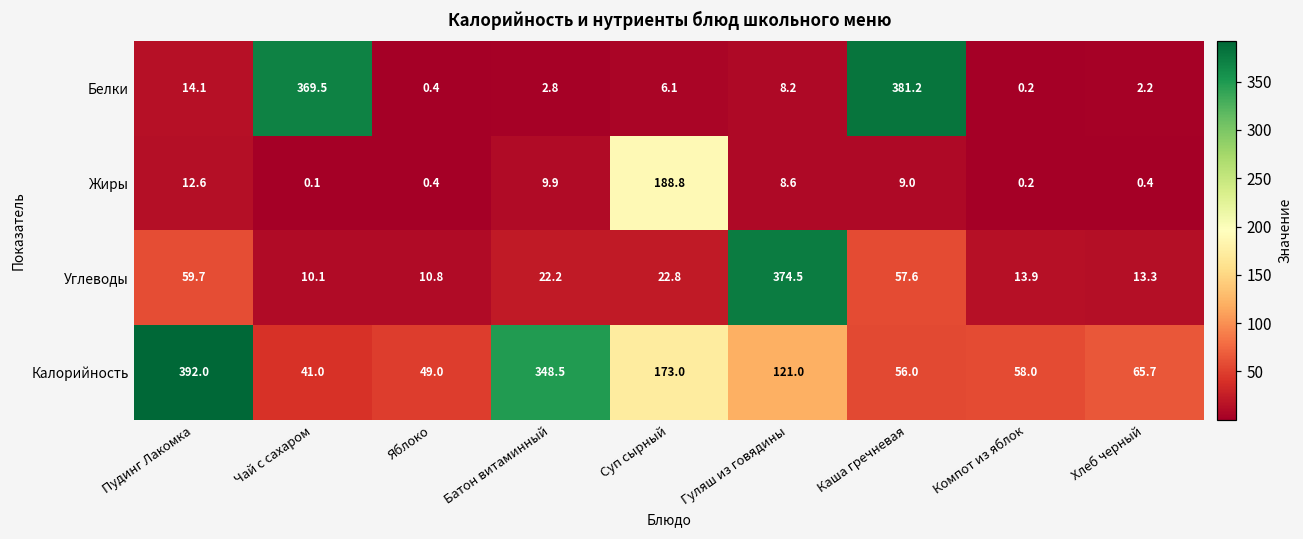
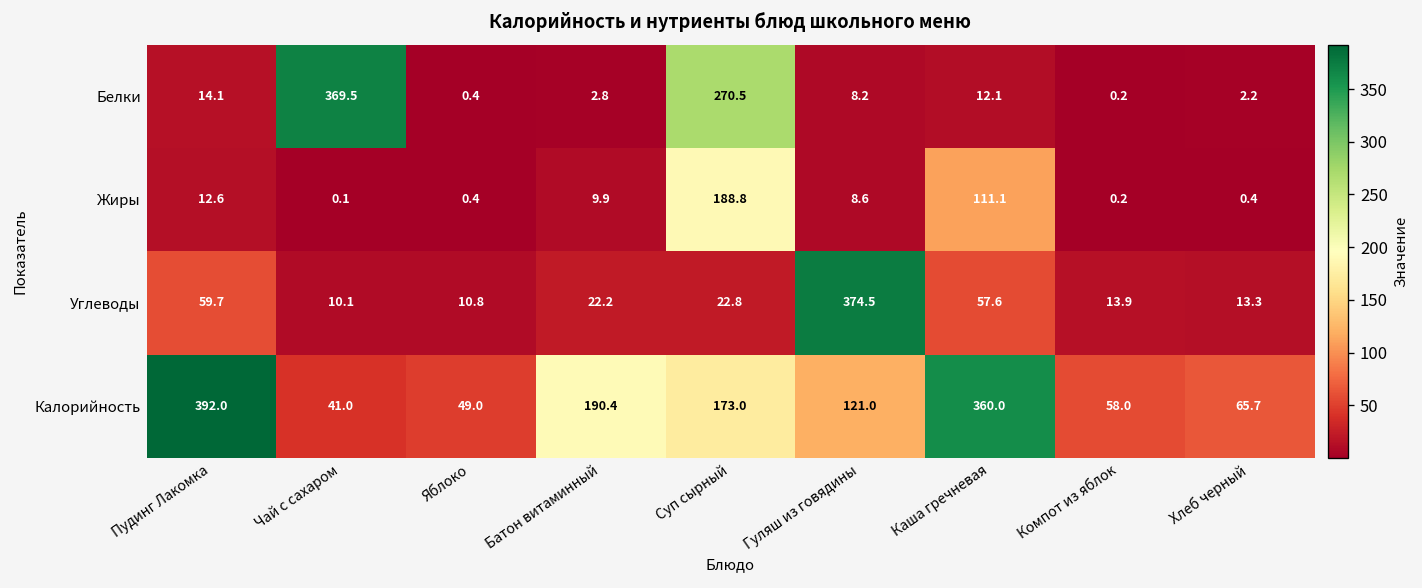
Белки, Суп сырный: 6.1 -> 270.5
Белки, Каша гречневая: 381.2 -> 12.1
Жиры, Каша гречневая: 9.0 -> 111.1
Калорийность, Батон витаминный: 348.5 -> 190.4
Калорийность, Каша гречневая: 56.0 -> 360.0
